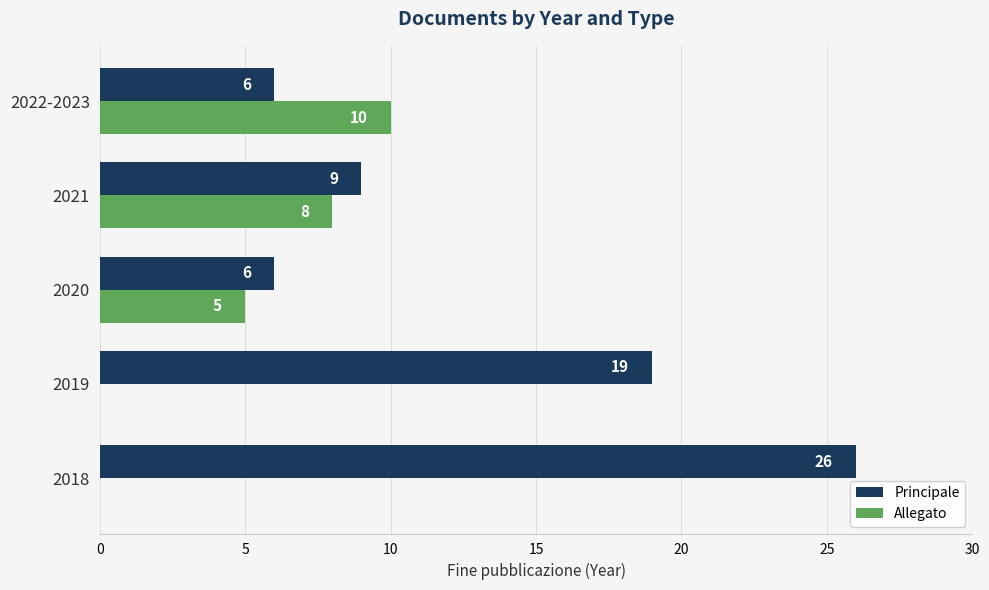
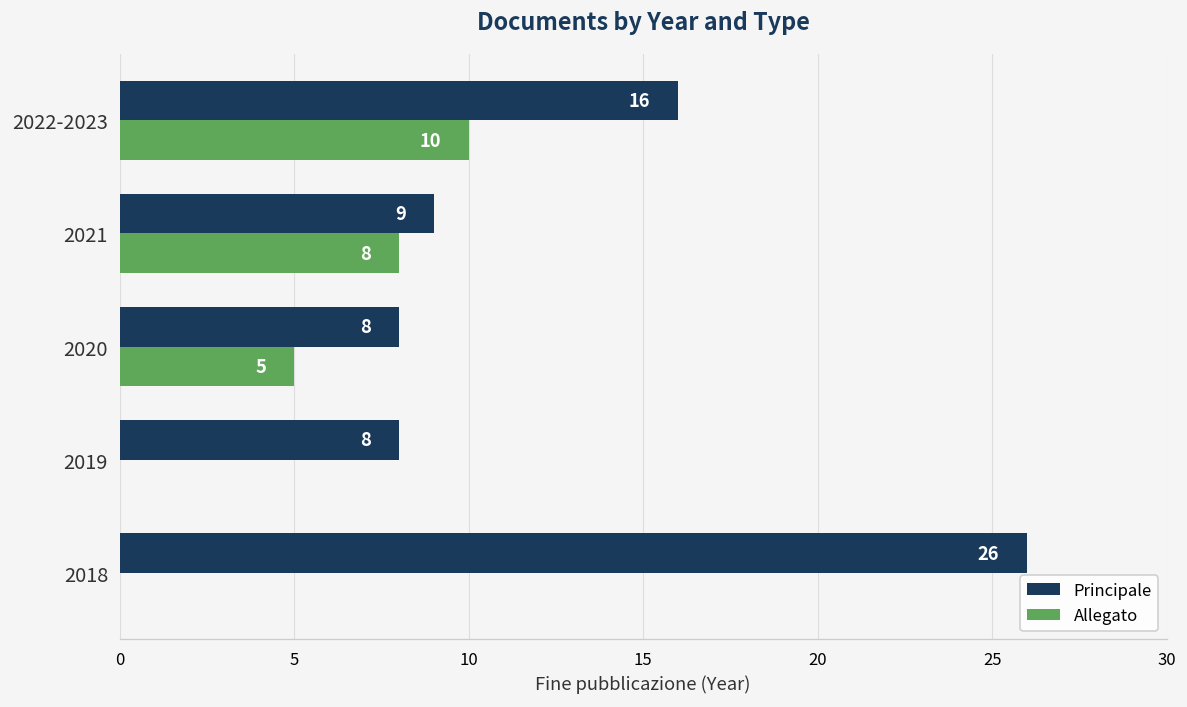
Principale, 2022-2023: 6 -> 16
Principale, 2020: 6 -> 8
Principale, 2019: 19 -> 8
